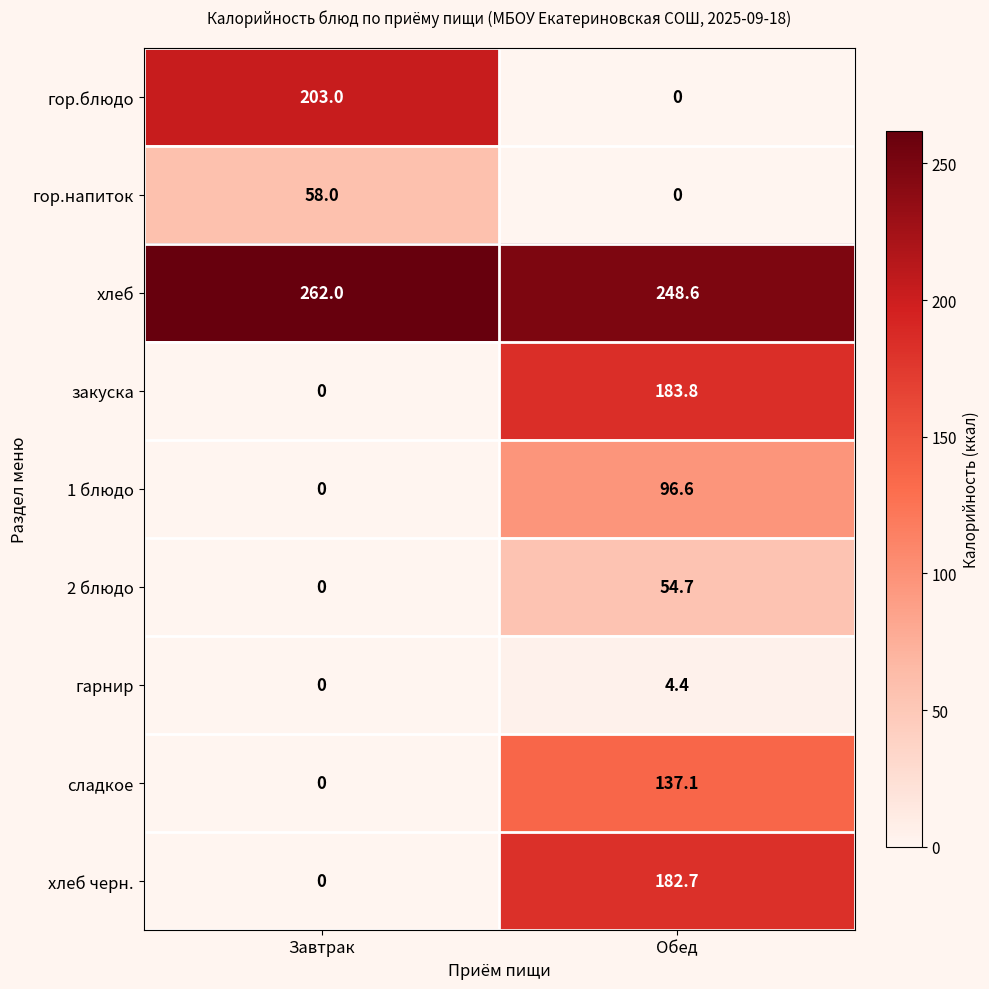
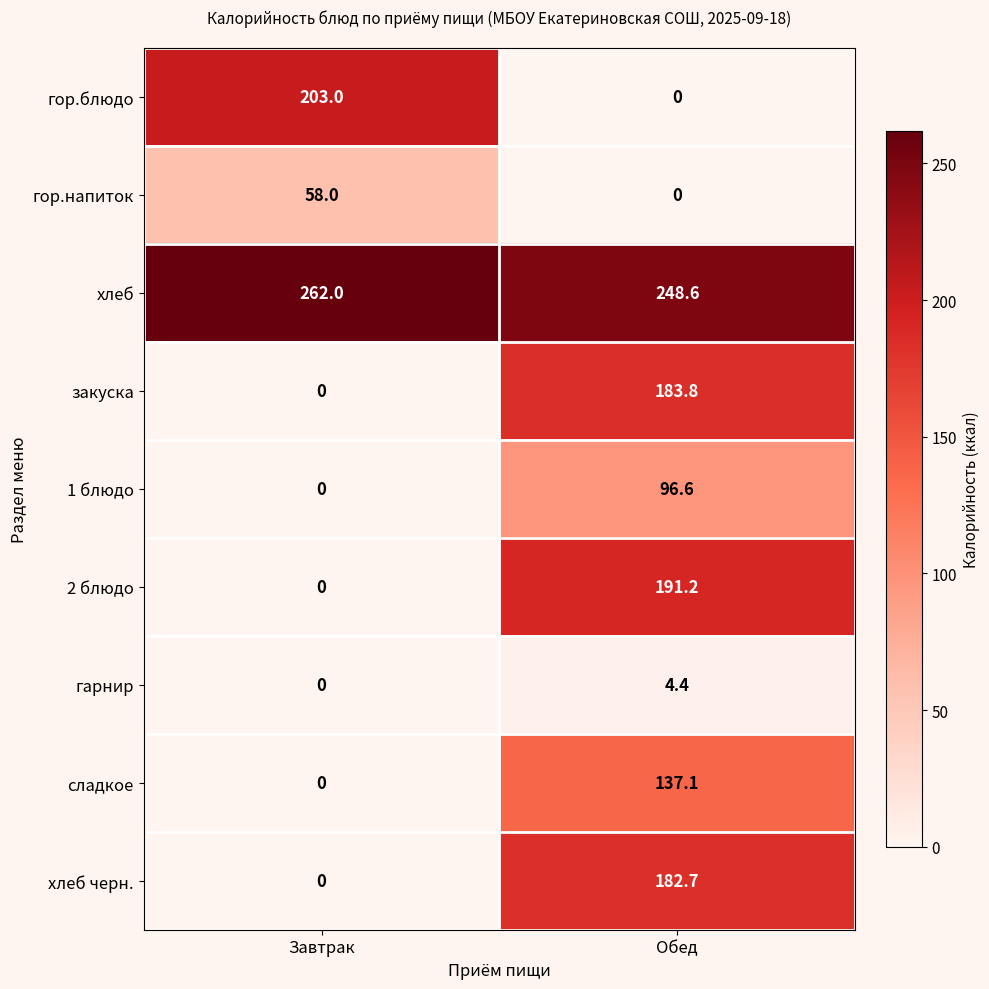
2 блюдо, Обед: 54.7 -> 191.2
